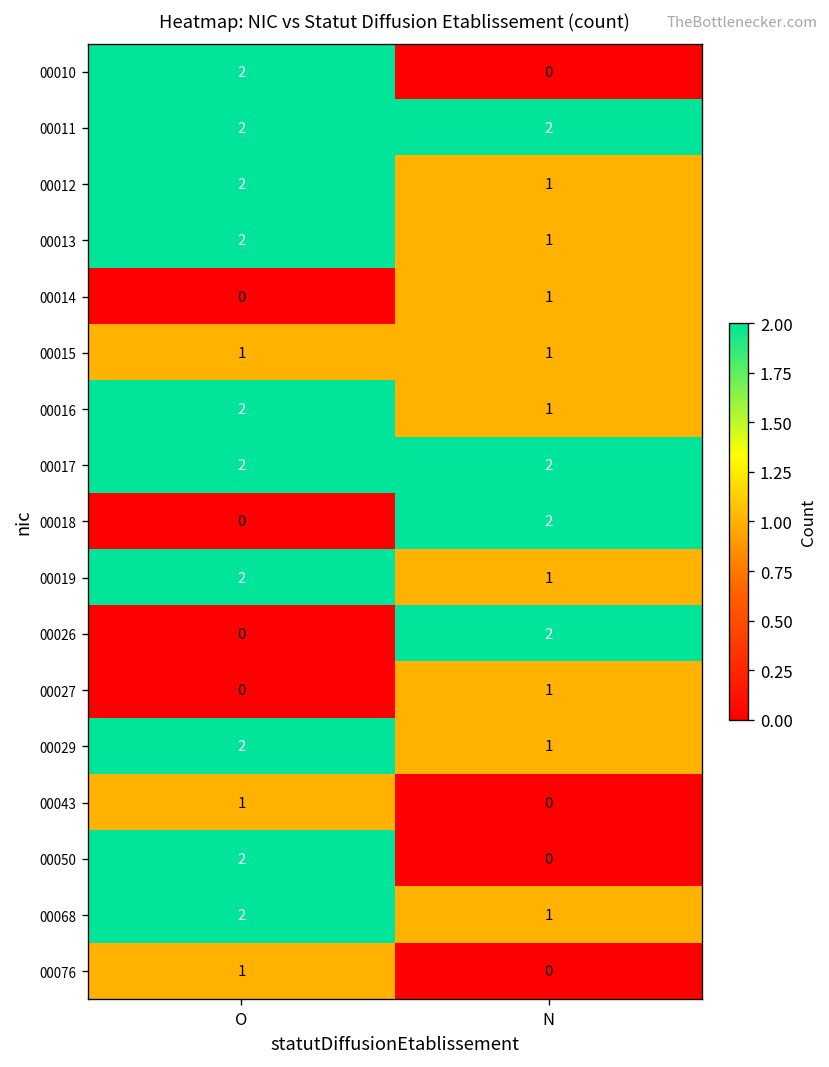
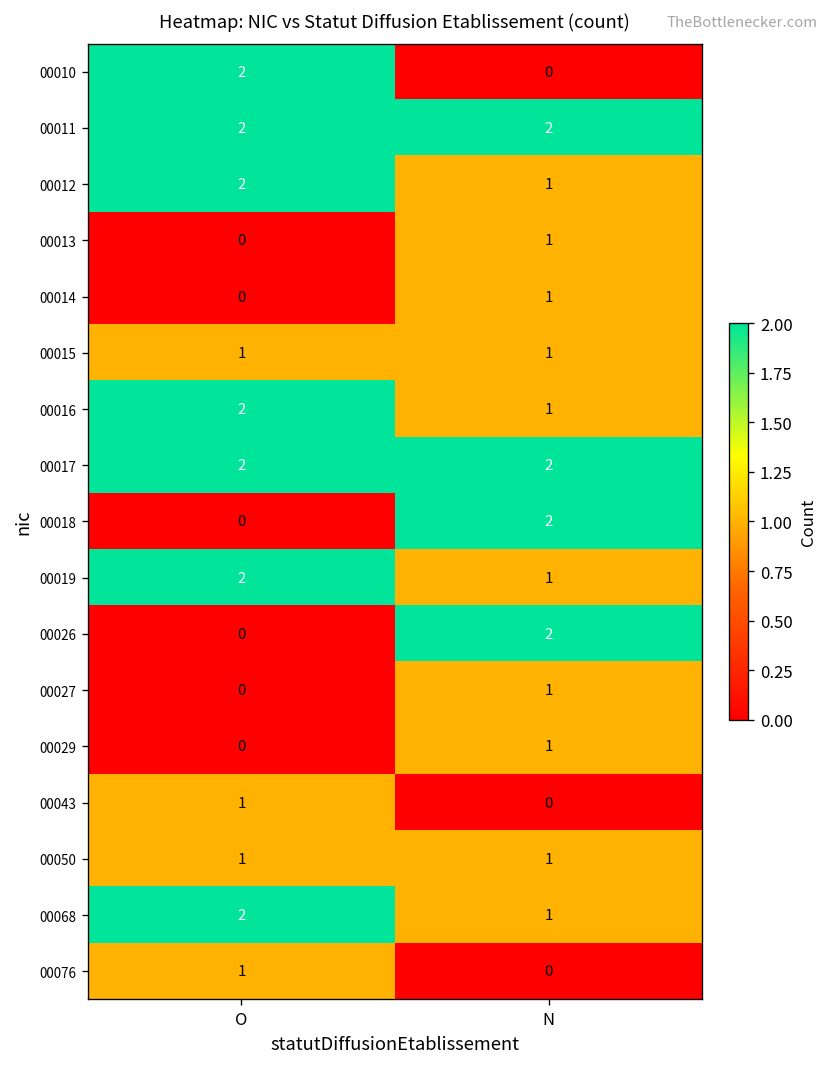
00013, O: 2 -> 0
00029, O: 2 -> 0
00050, O: 2 -> 1
00050, N: 0 -> 1
